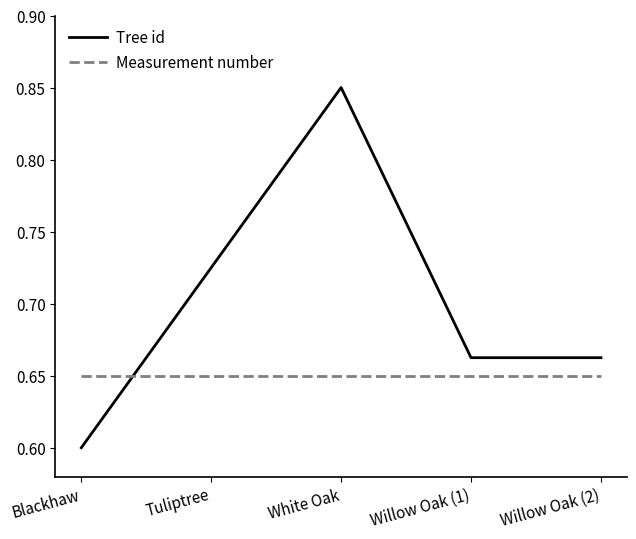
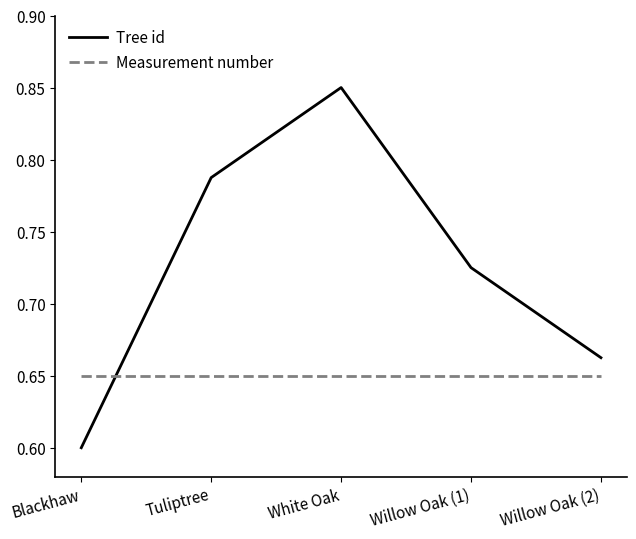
Tree id, Tuliptree: 0.725 -> 0.788
Tree id, Willow Oak (1): 0.663 -> 0.725
